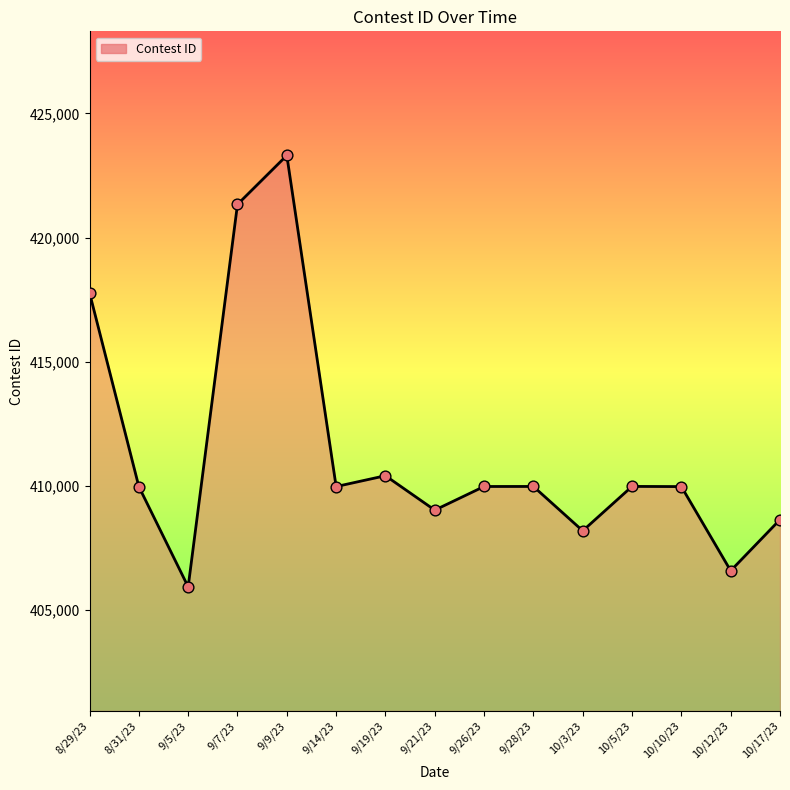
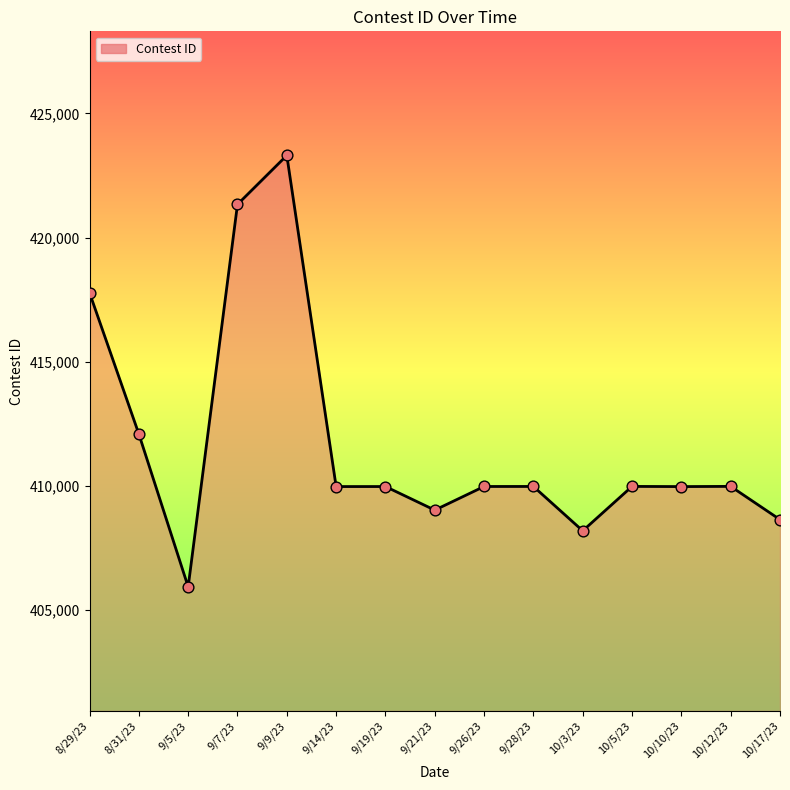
8/31/23: 410,000 -> 412,100
9/19/23: 410,400 -> 410,000
10/12/23: 406,600 -> 410,000
